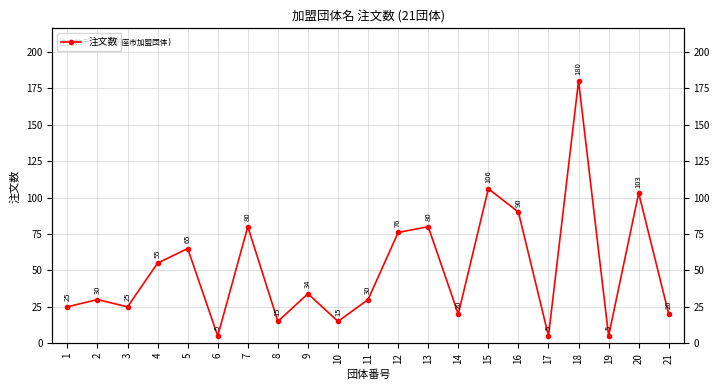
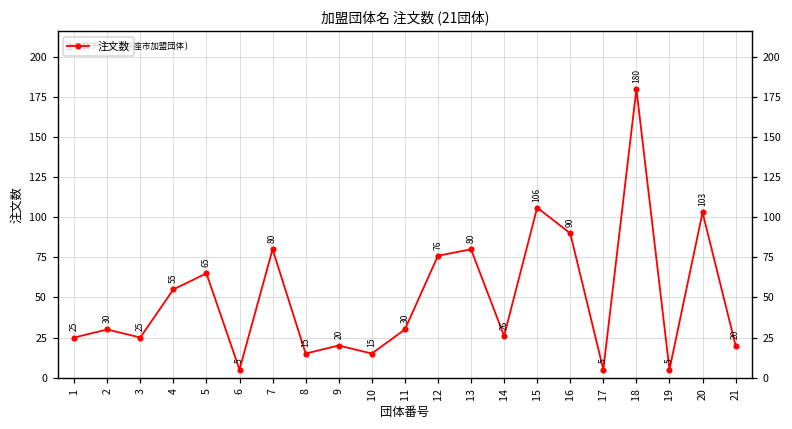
9: 34 -> 20
14: 20 -> 26
